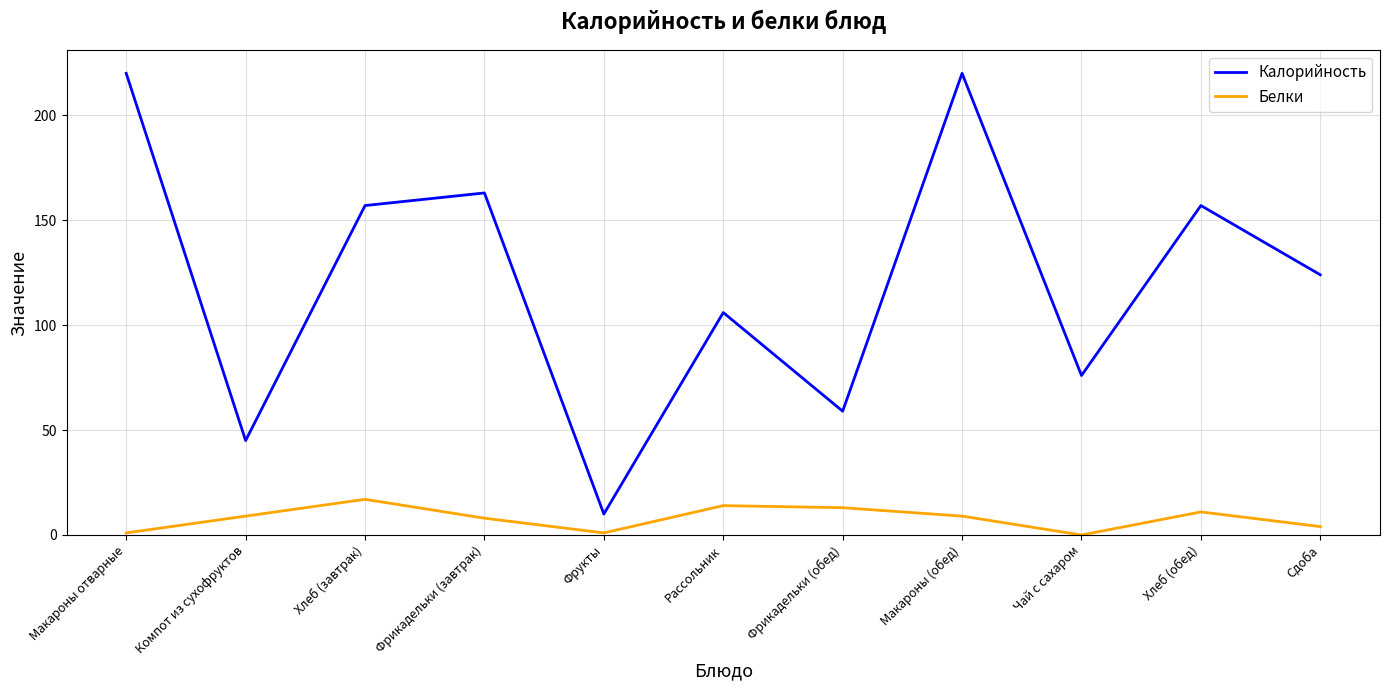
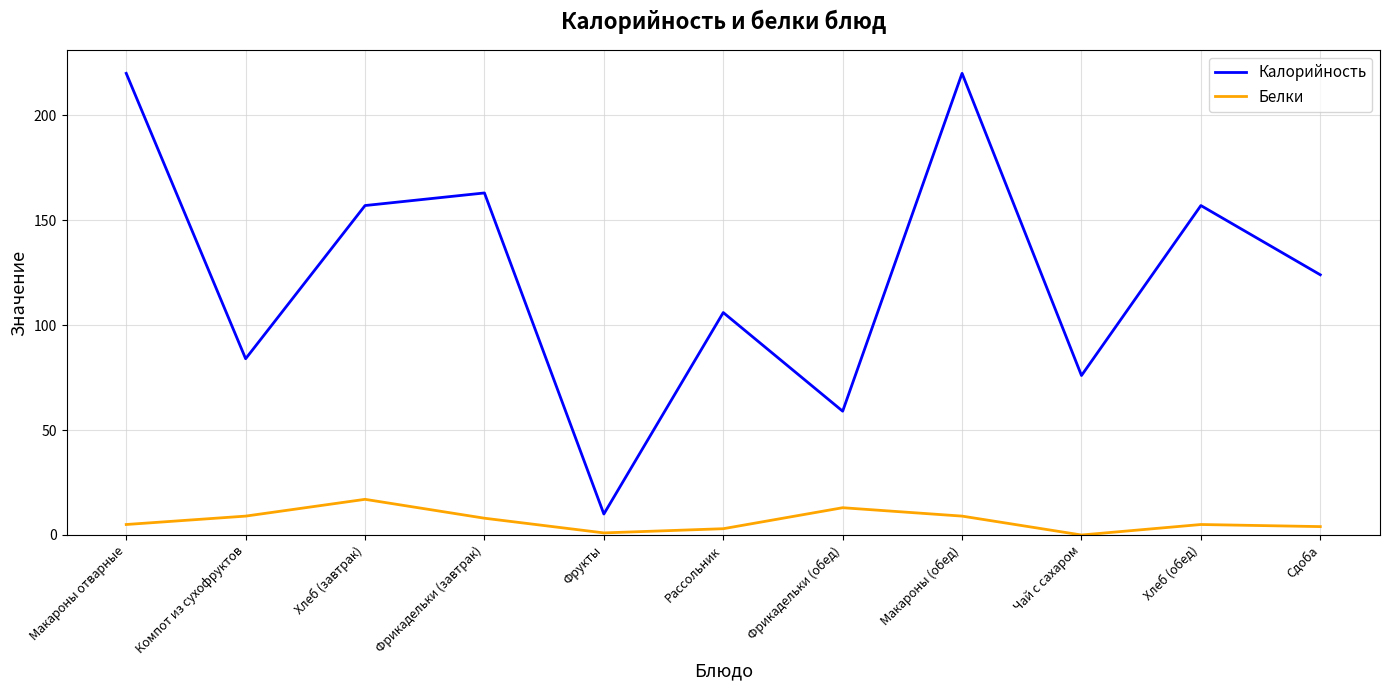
Белки, Макароны отварные: 1 -> 5
Калорийность, Компот из сухофруктов: 45 -> 84
Белки, Рассольник: 14 -> 3
Белки, Хлеб (обед): 11 -> 5
